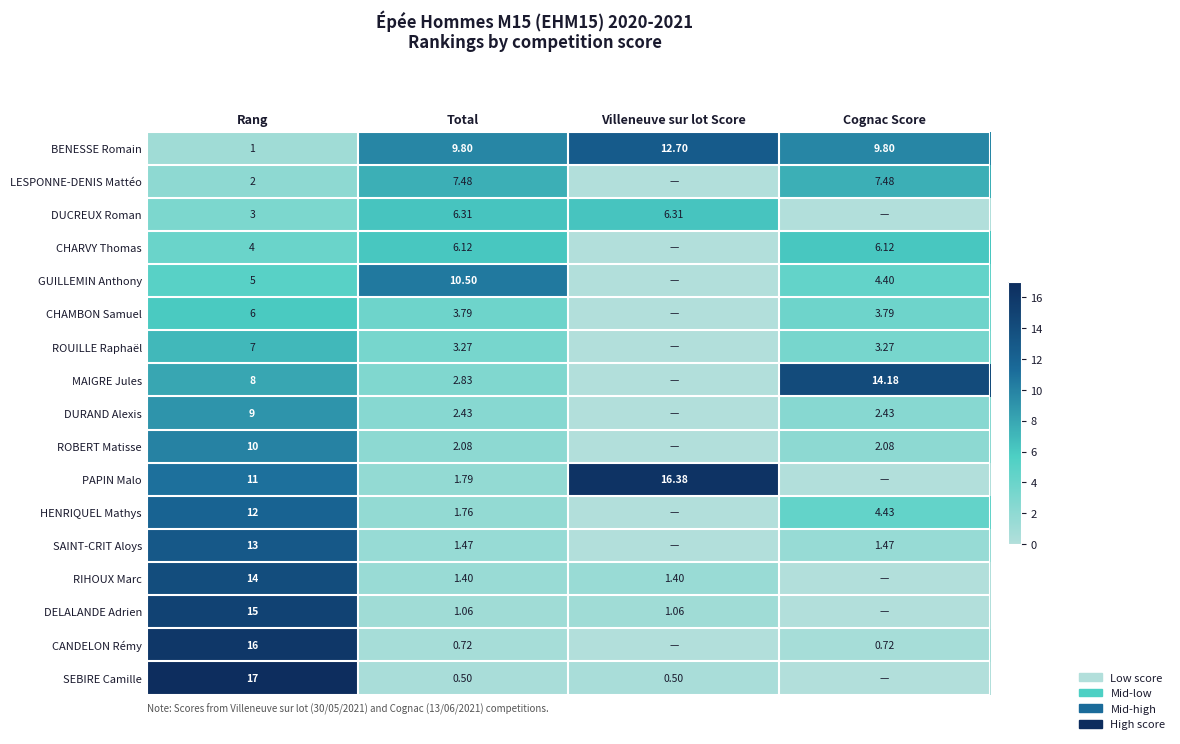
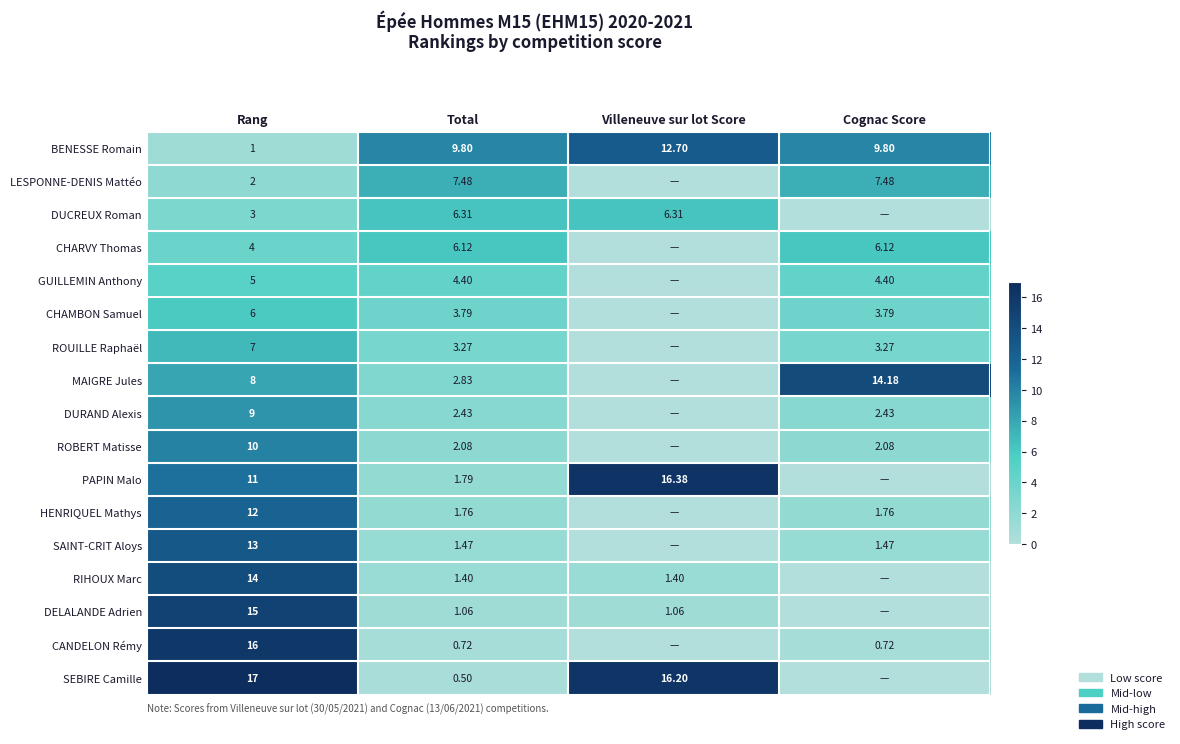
GUILLEMIN Anthony, Total: 10.50 -> 4.40
HENRIQUEL Mathys, Cognac Score: 4.43 -> 1.76
SEBIRE Camille, Villeneuve sur lot Score: 0.50 -> 16.20
